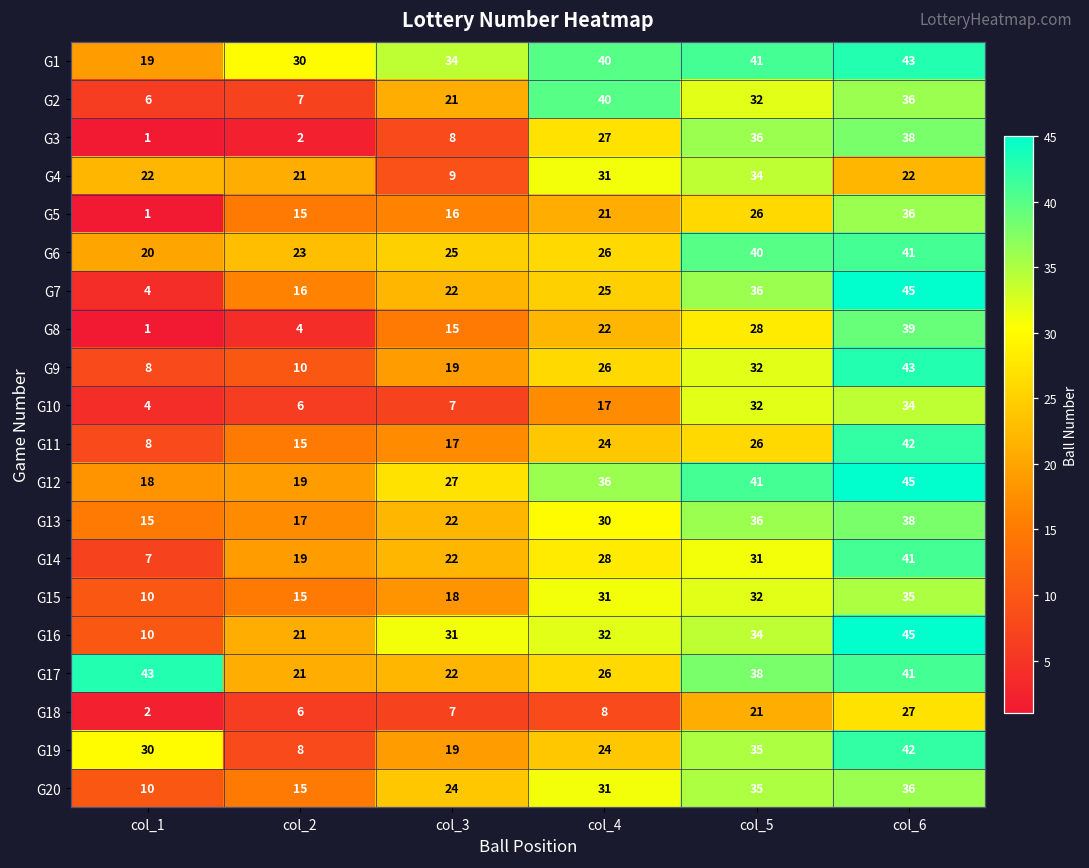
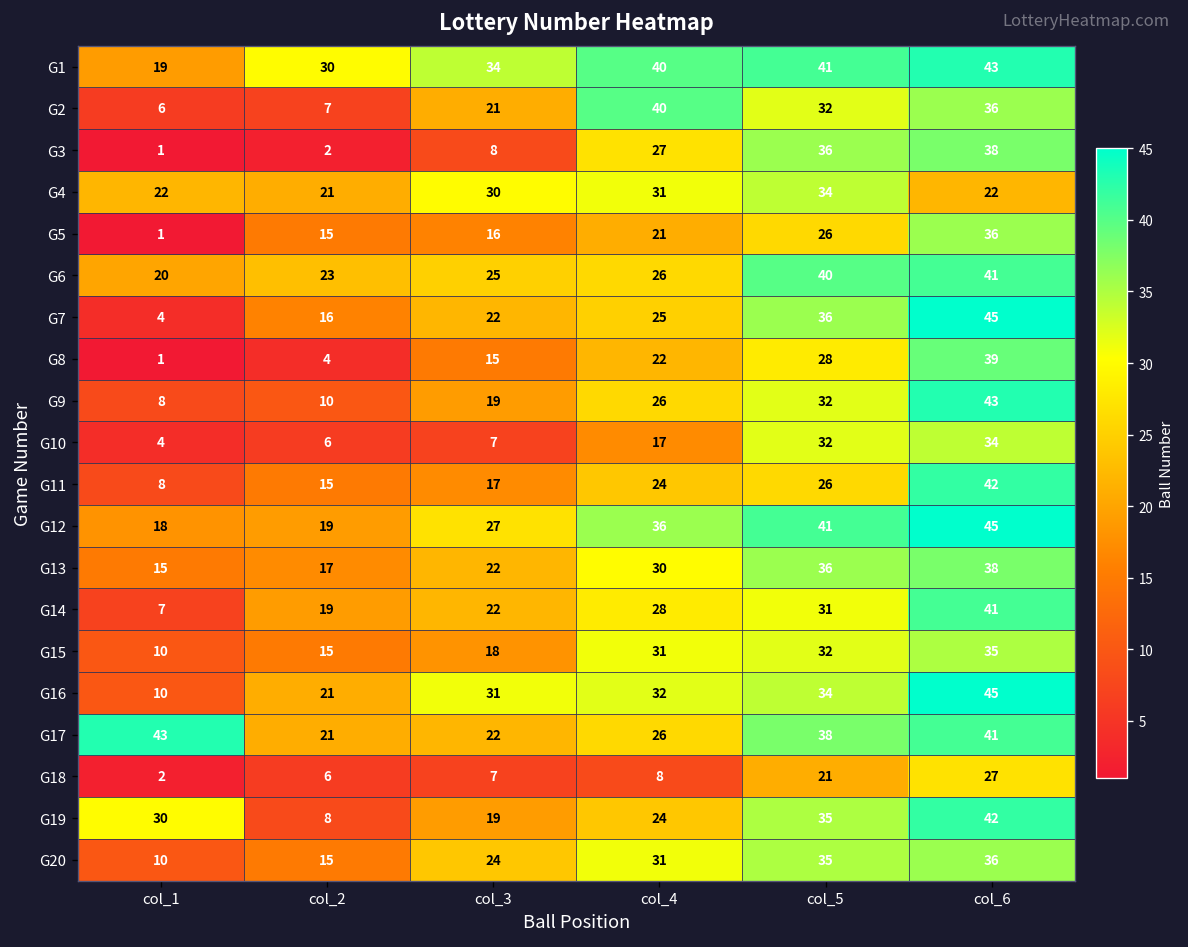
G4, col_3: 9 -> 30
